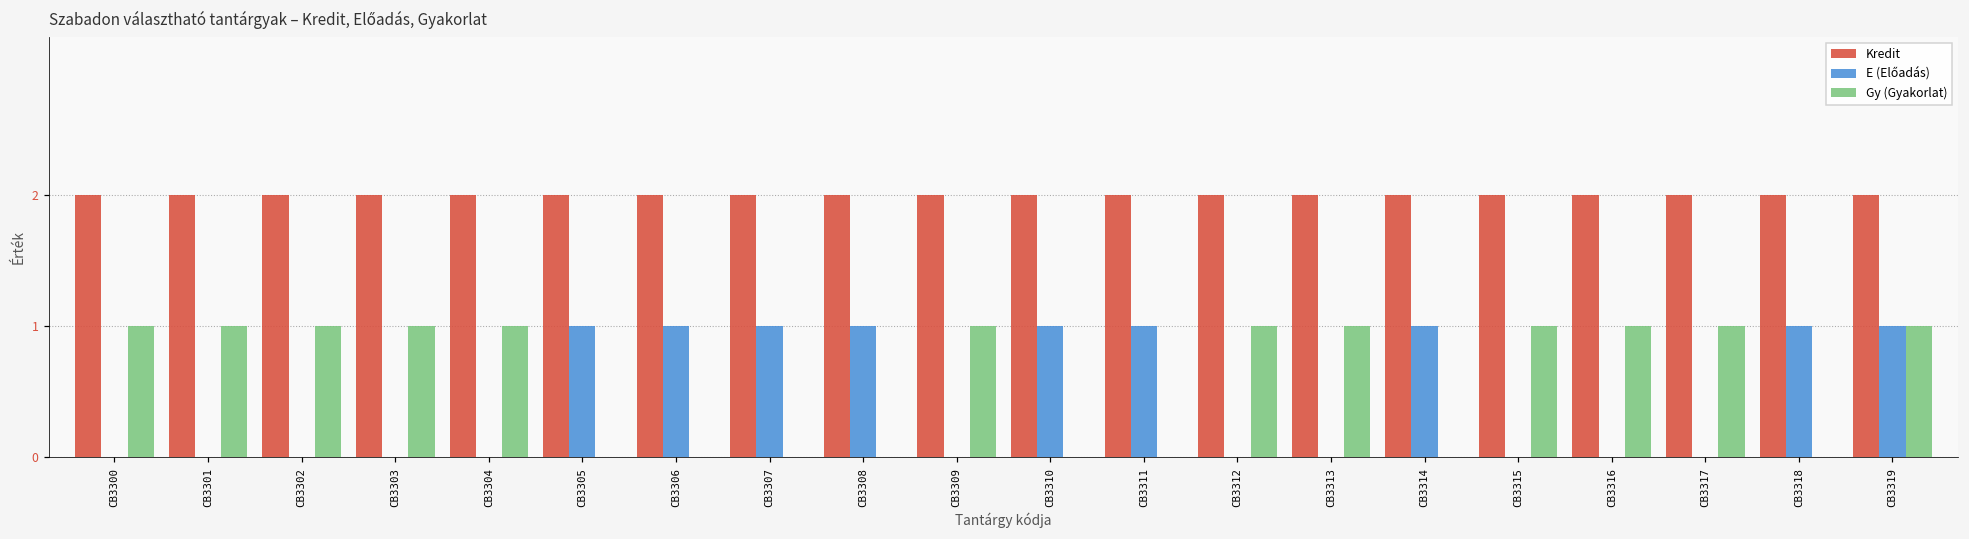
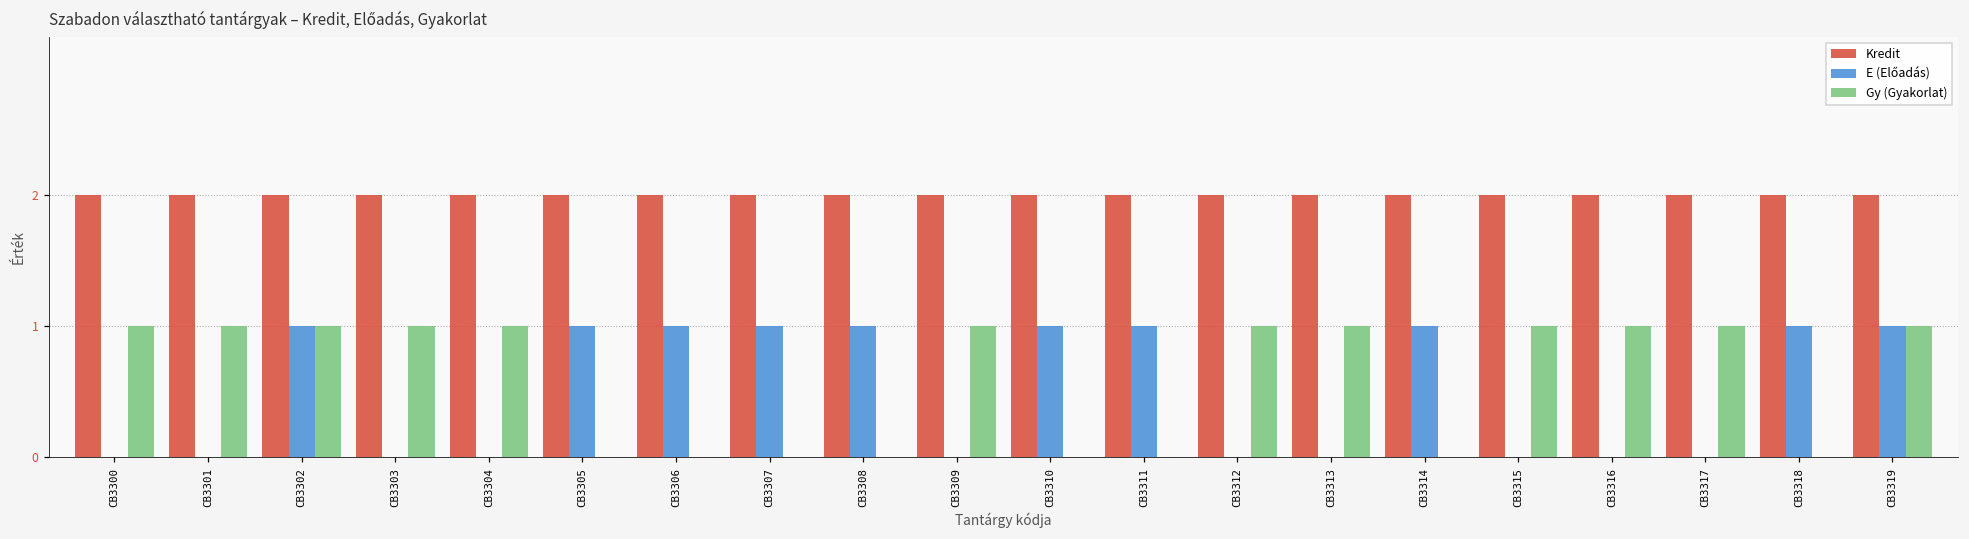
E (Előadás), CB3302: 0 -> 1
